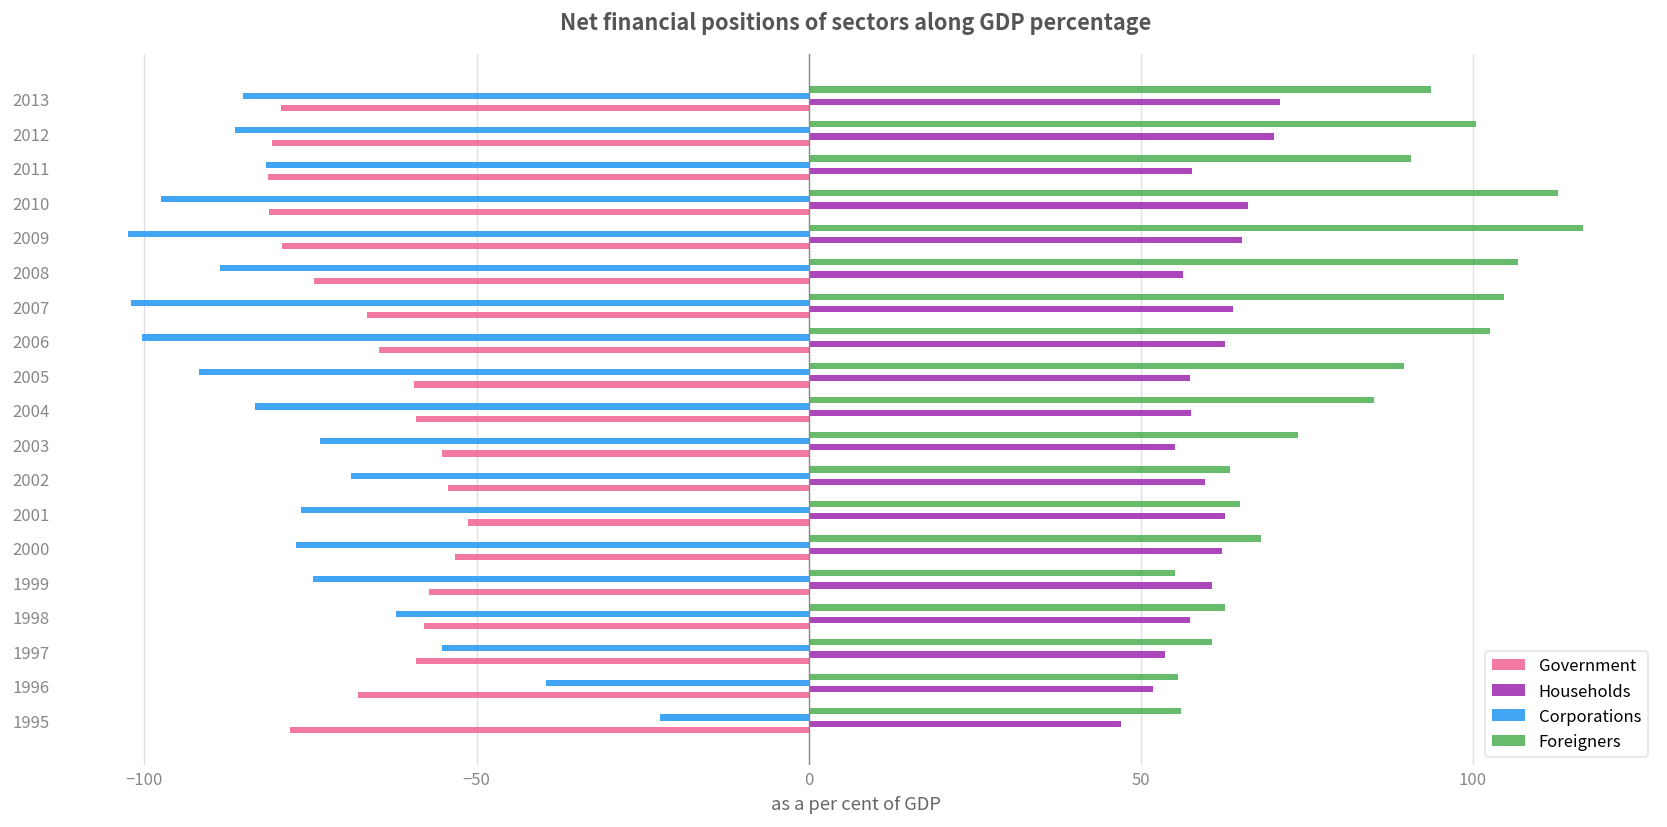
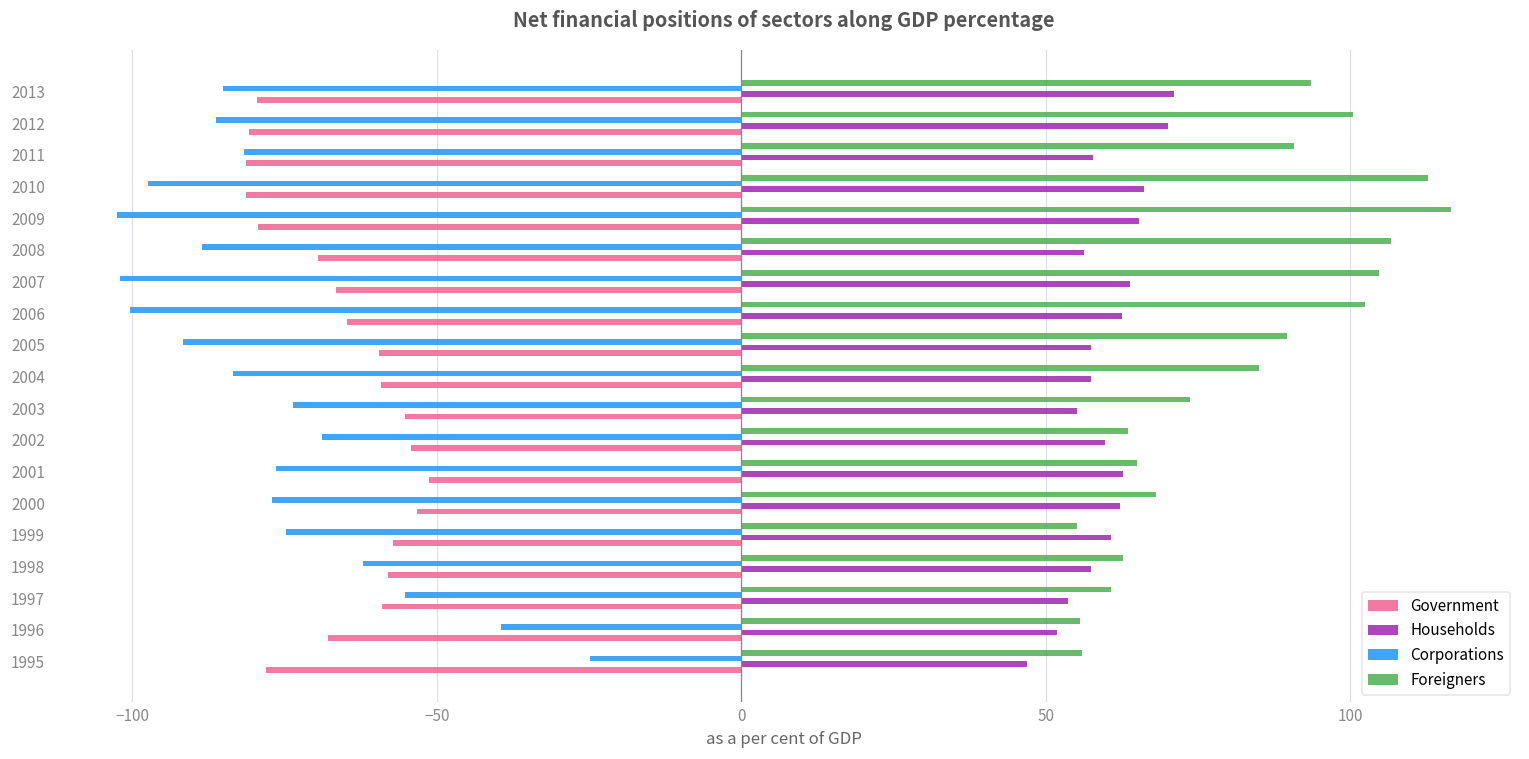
Government, 2008: -75 -> -70
Corporations, 1995: -22 -> -25
